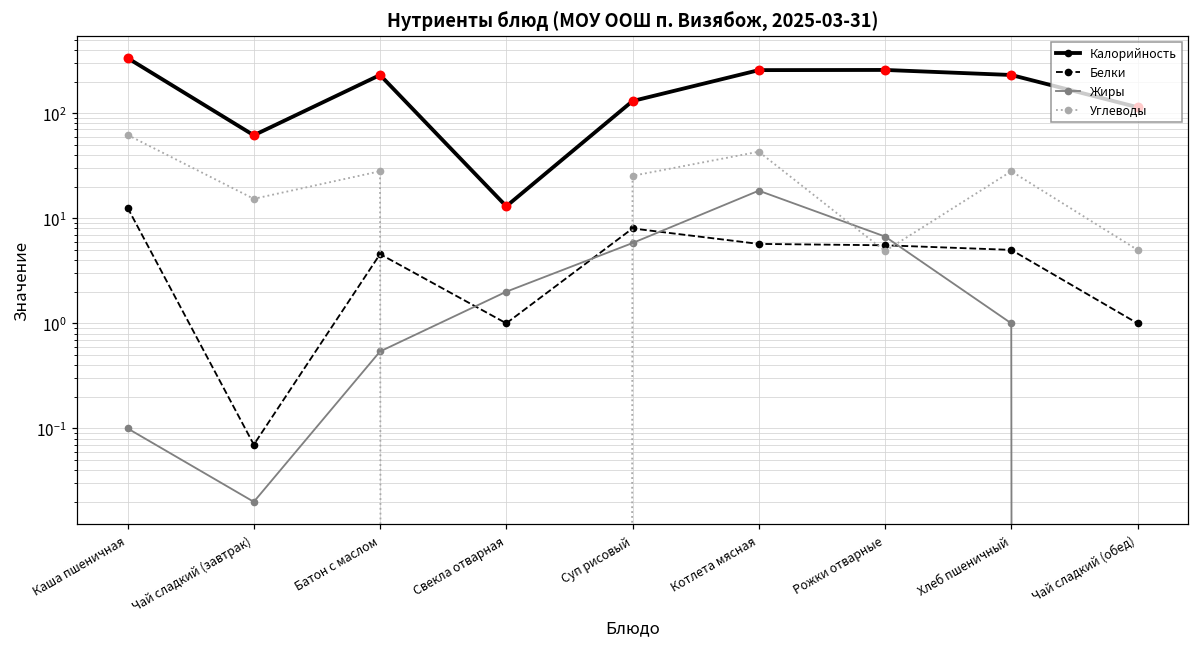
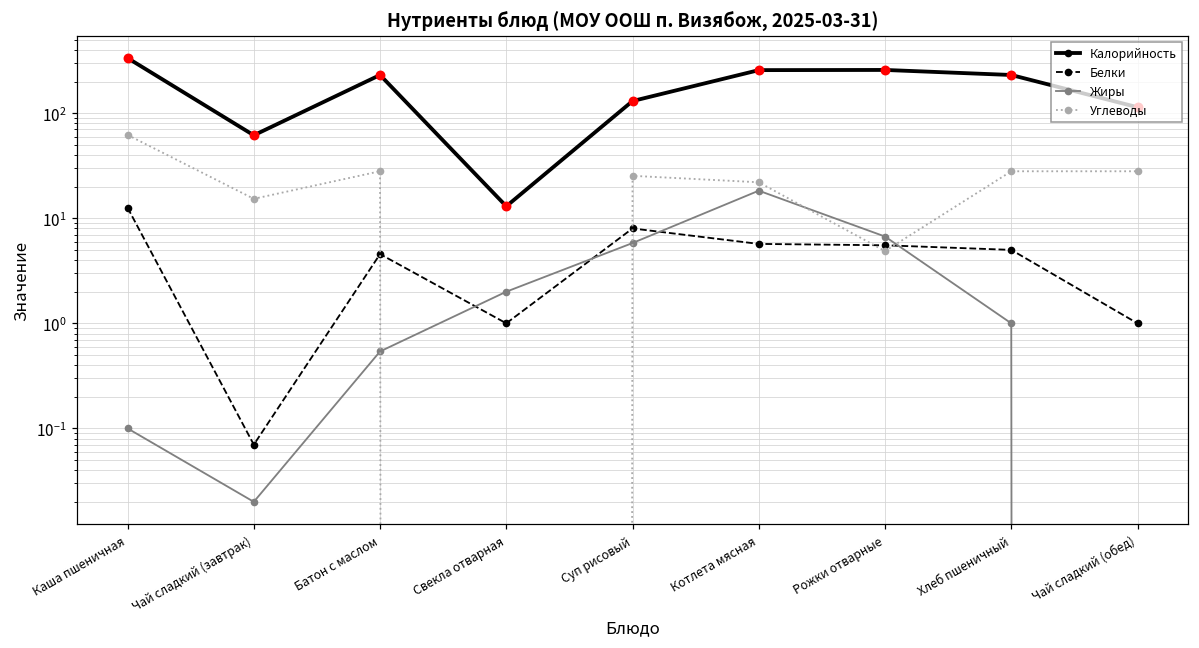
Углеводы, Котлета мясная: 40 -> 22
Углеводы, Чай сладкий (обед): 5 -> 28
